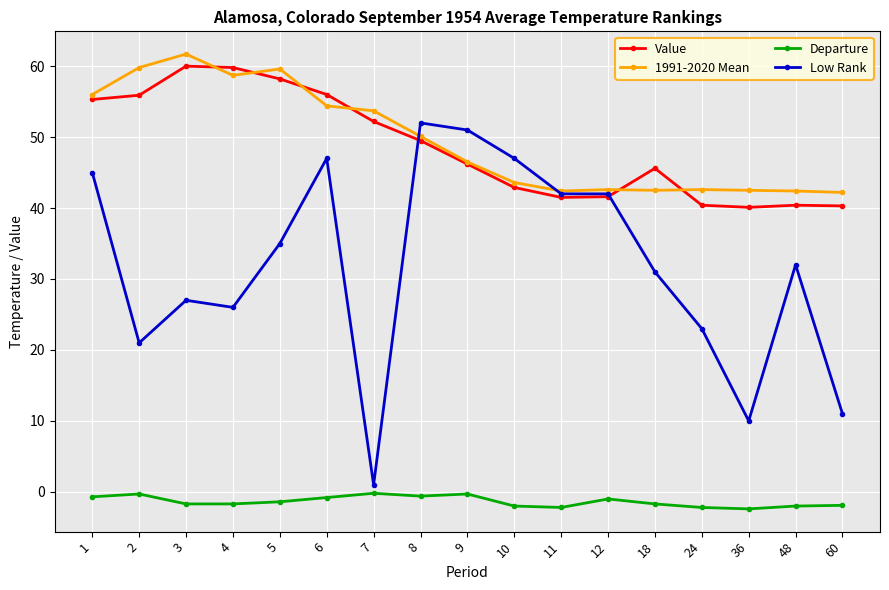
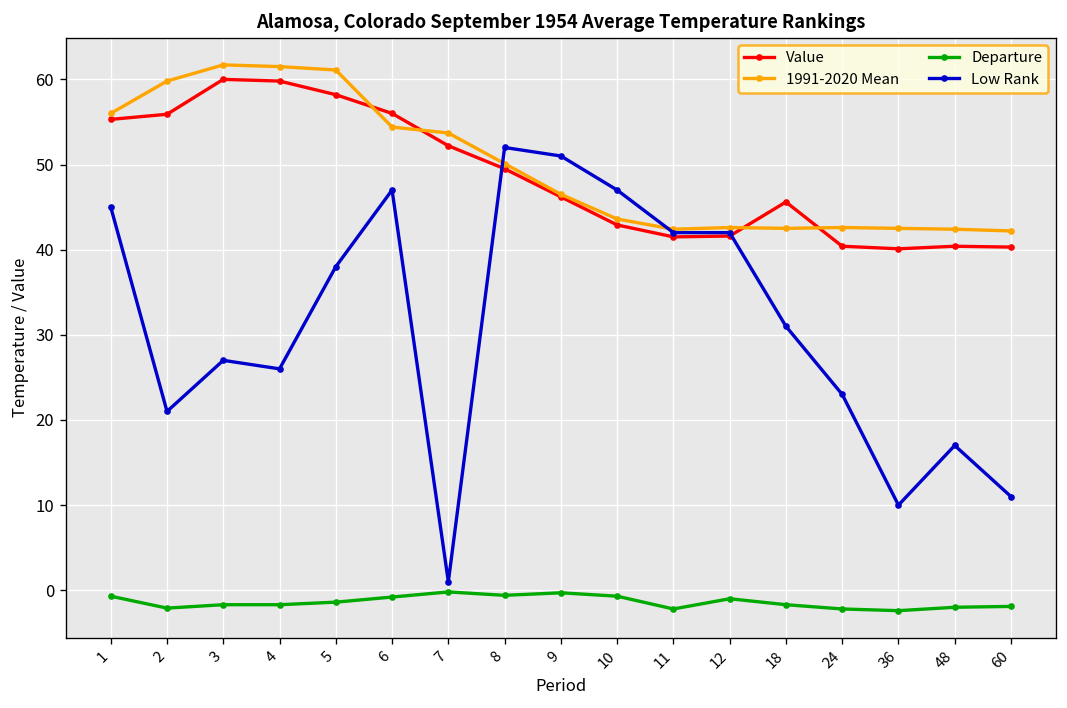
Departure, 2: 0 -> -2
1991-2020 Mean, 4: 59 -> 62
1991-2020 Mean, 5: 60 -> 61
Low Rank, 5: 35 -> 38
Departure, 10: -2 -> -1
Low Rank, 48: 32 -> 17
